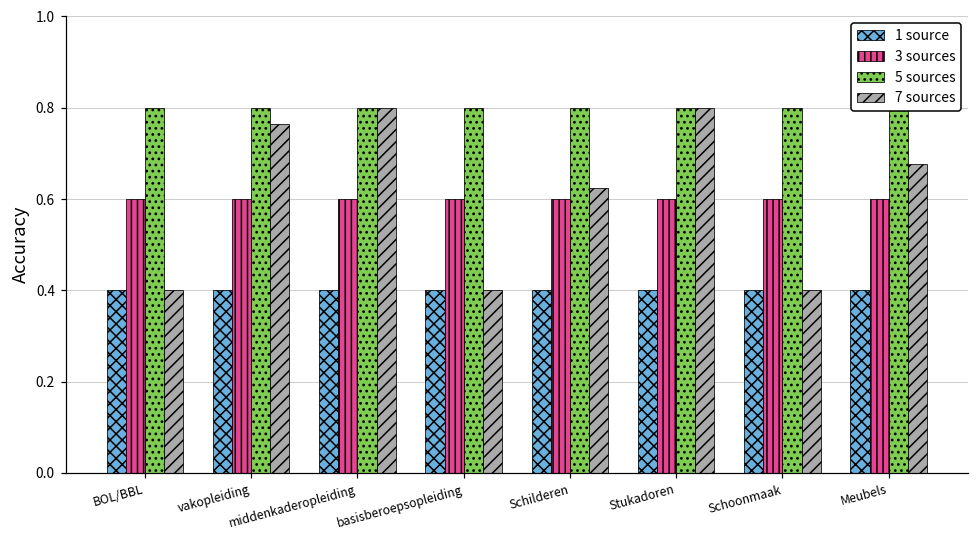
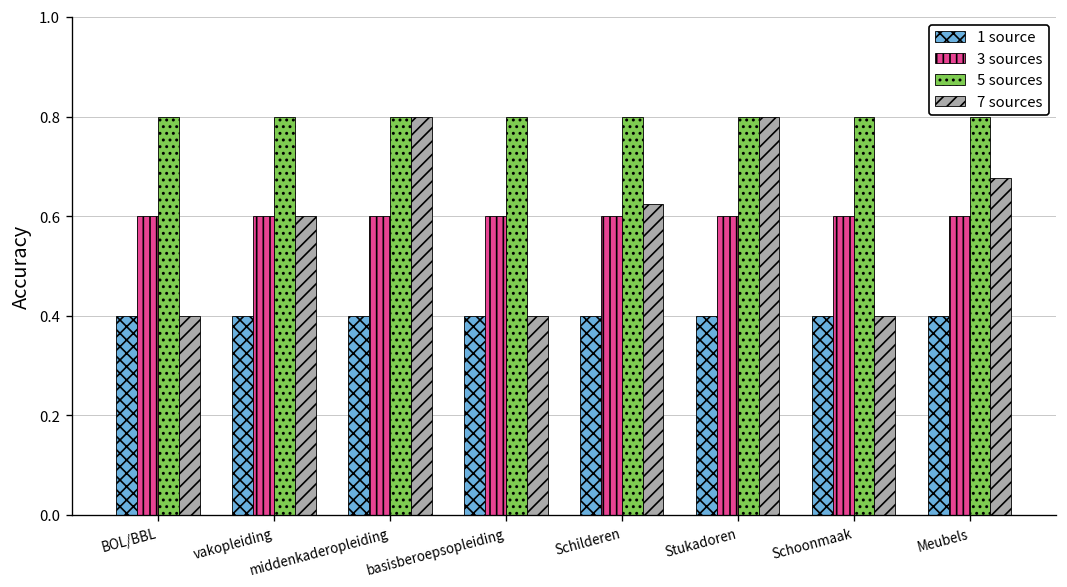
7 sources, vakopleiding: 0.76 -> 0.60
